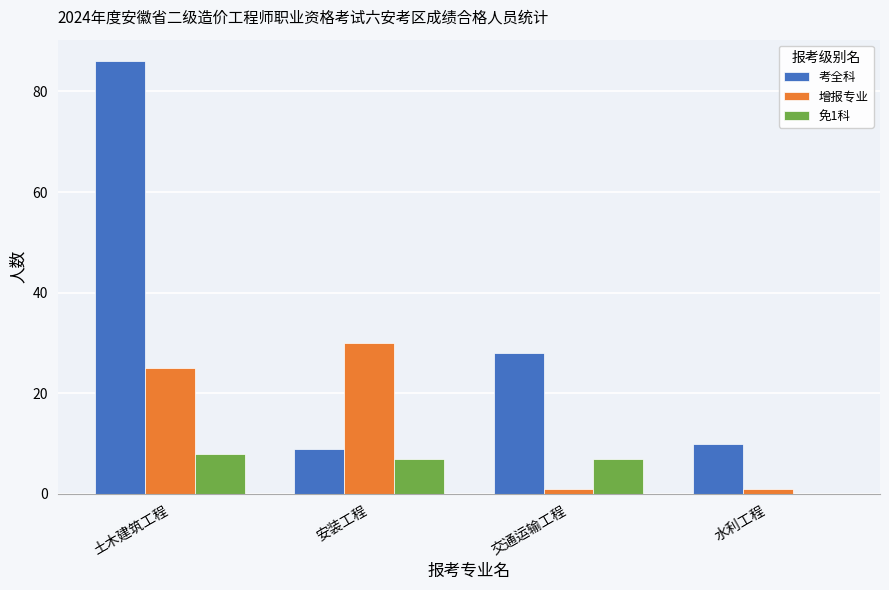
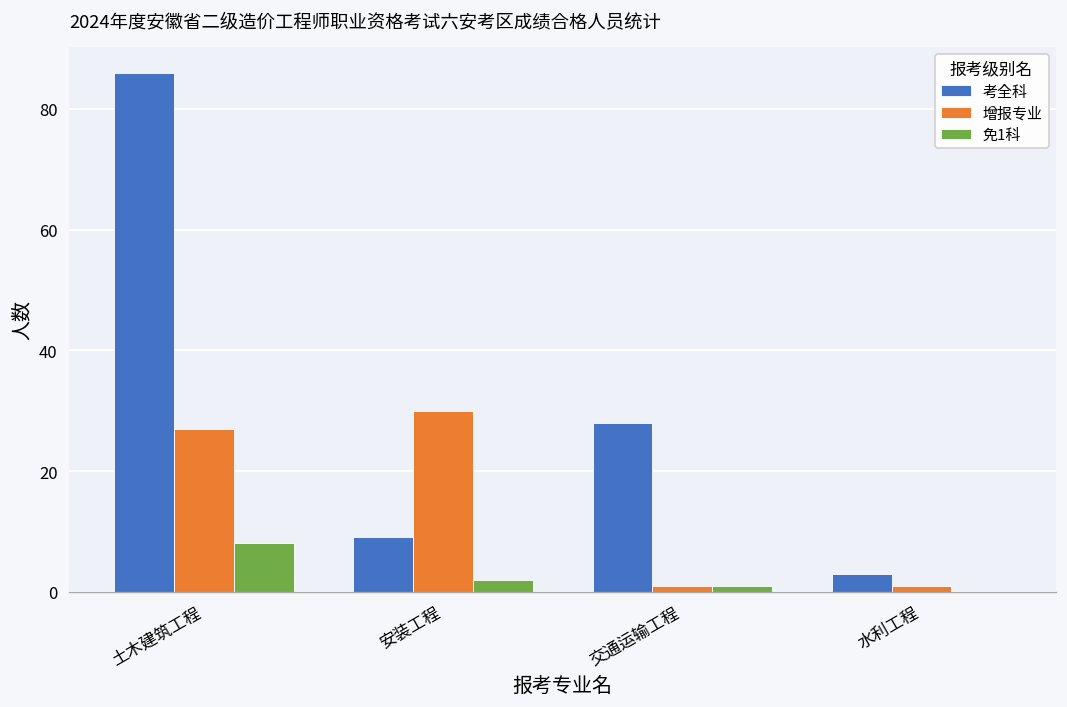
增报专业, 土木建筑工程: 25 -> 27
免1科, 安装工程: 7 -> 2
免1科, 交通运输工程: 7 -> 1
考全科, 水利工程: 10 -> 3
